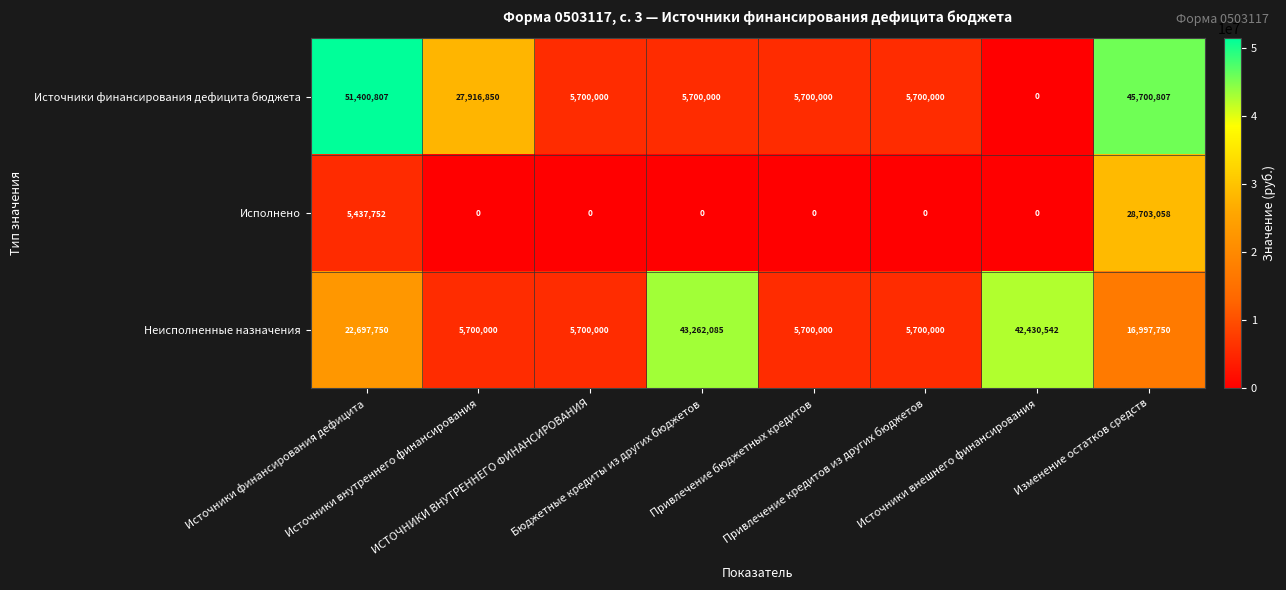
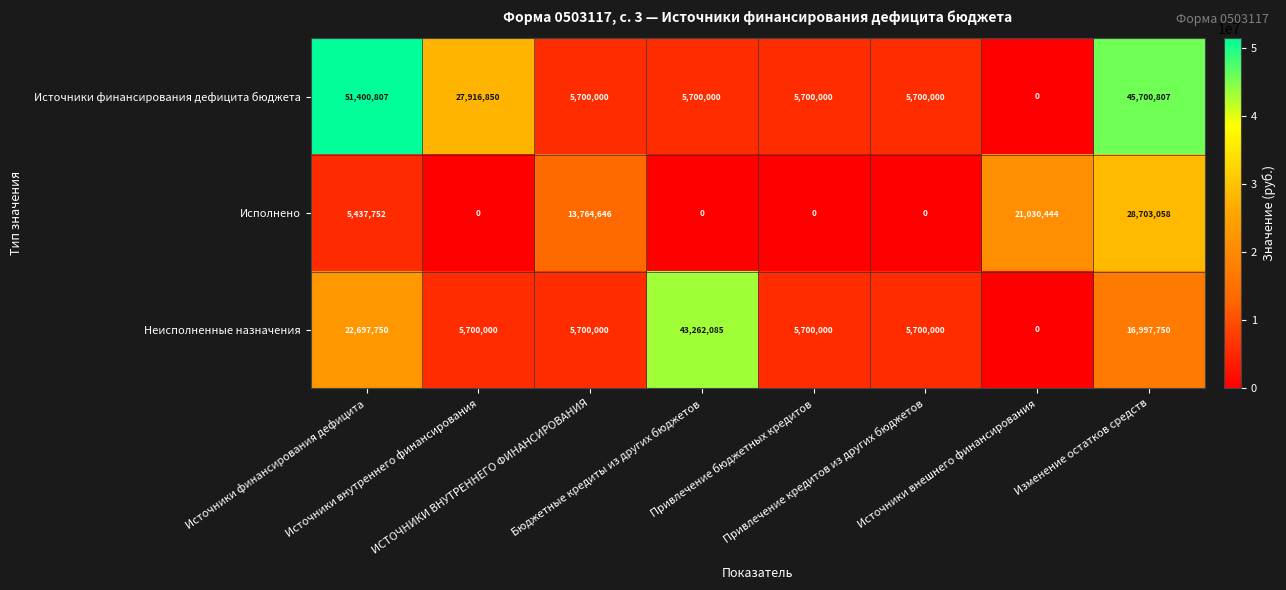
Исполнено, ИСТОЧНИКИ ВНУТРЕННЕГО ФИНАНСИРОВАНИЯ: 0 -> 13,764,646
Исполнено, Источники внешнего финансирования: 0 -> 21,030,444
Неисполненные назначения, Источники внешнего финансирования: 42,430,542 -> 0
